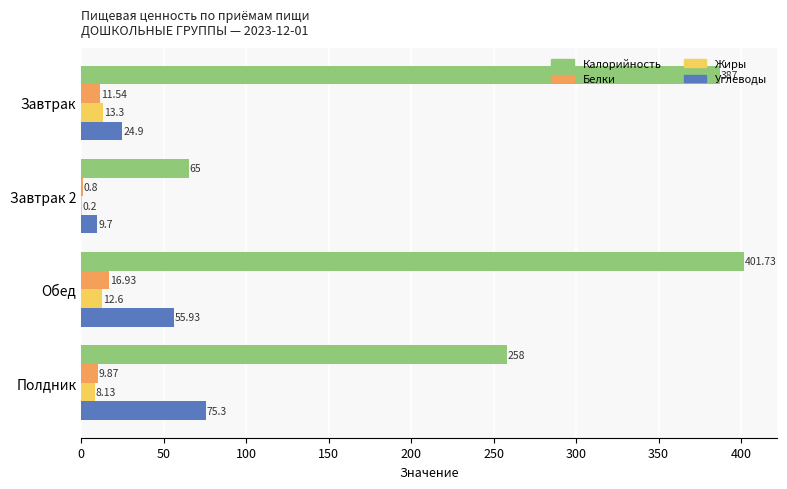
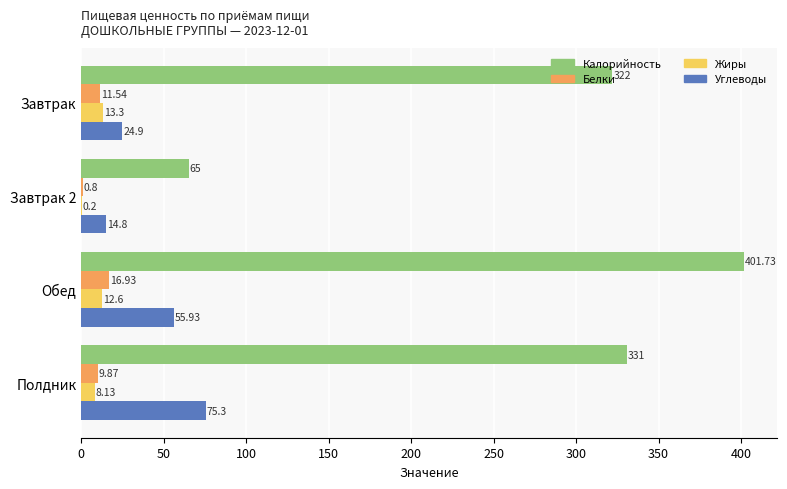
Калорийность, Завтрак: 387 -> 322
Углеводы, Завтрак 2: 9.7 -> 14.8
Калорийность, Полдник: 258 -> 331
